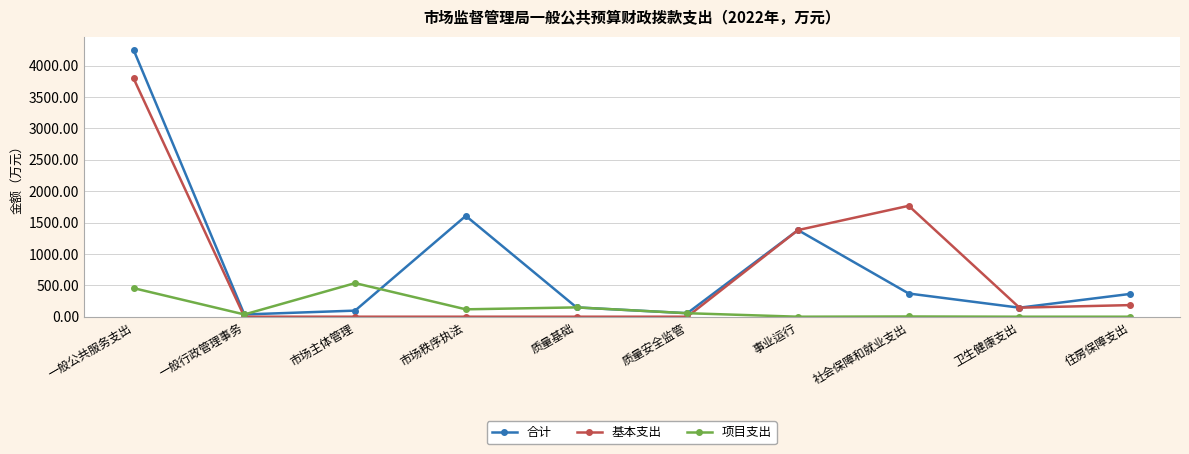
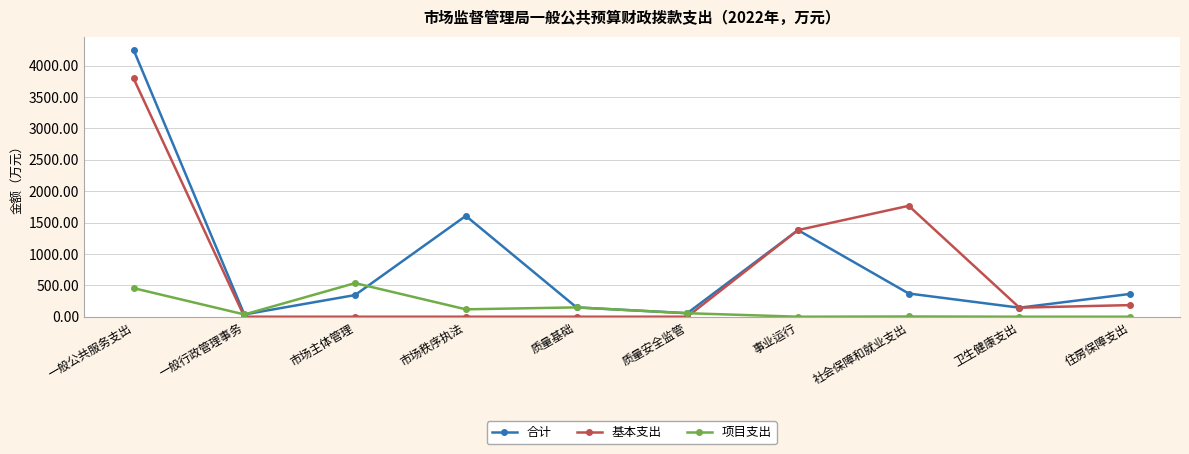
合计, 市场主体管理: 100 -> 300
